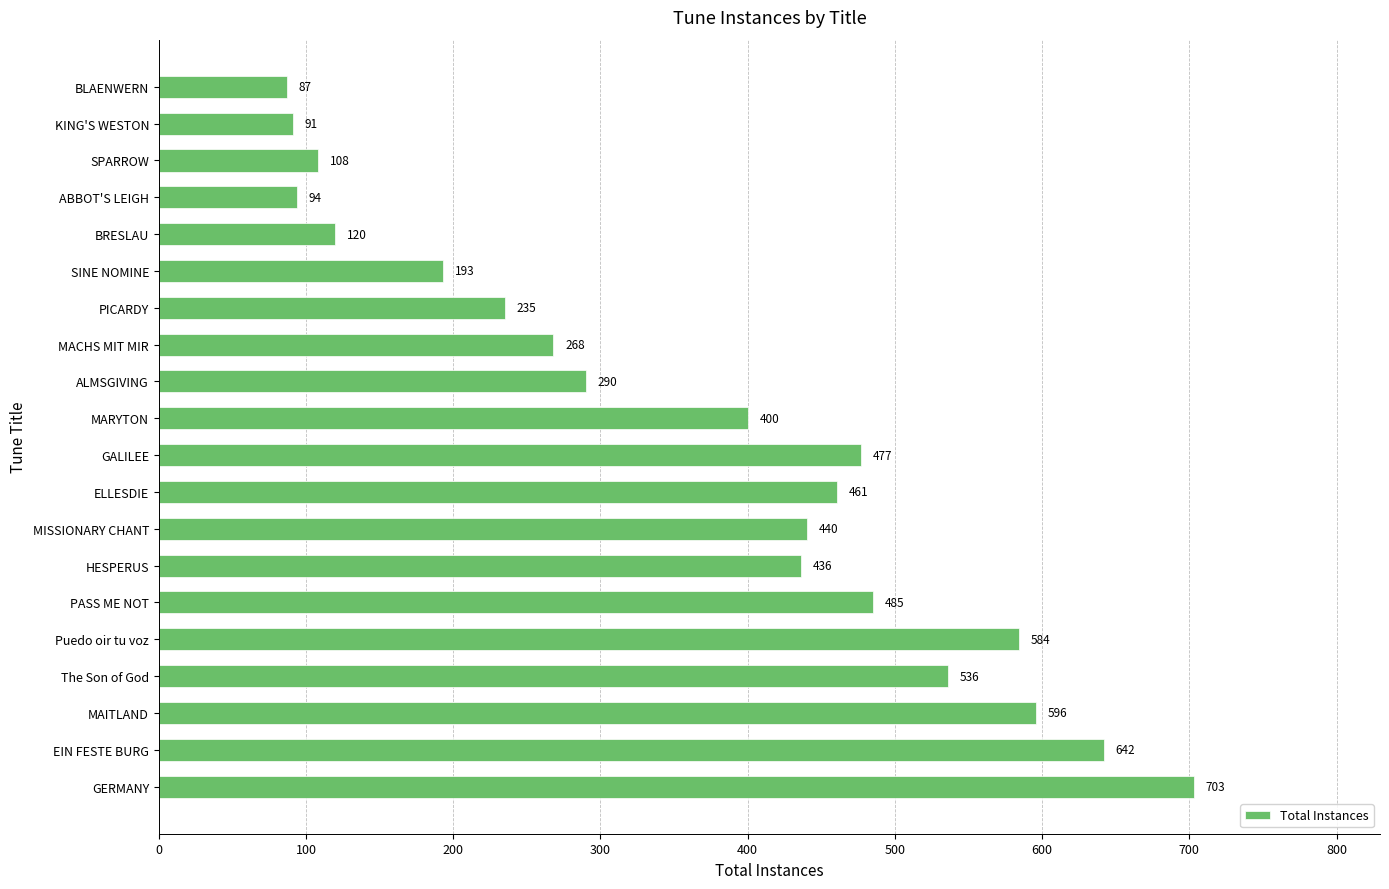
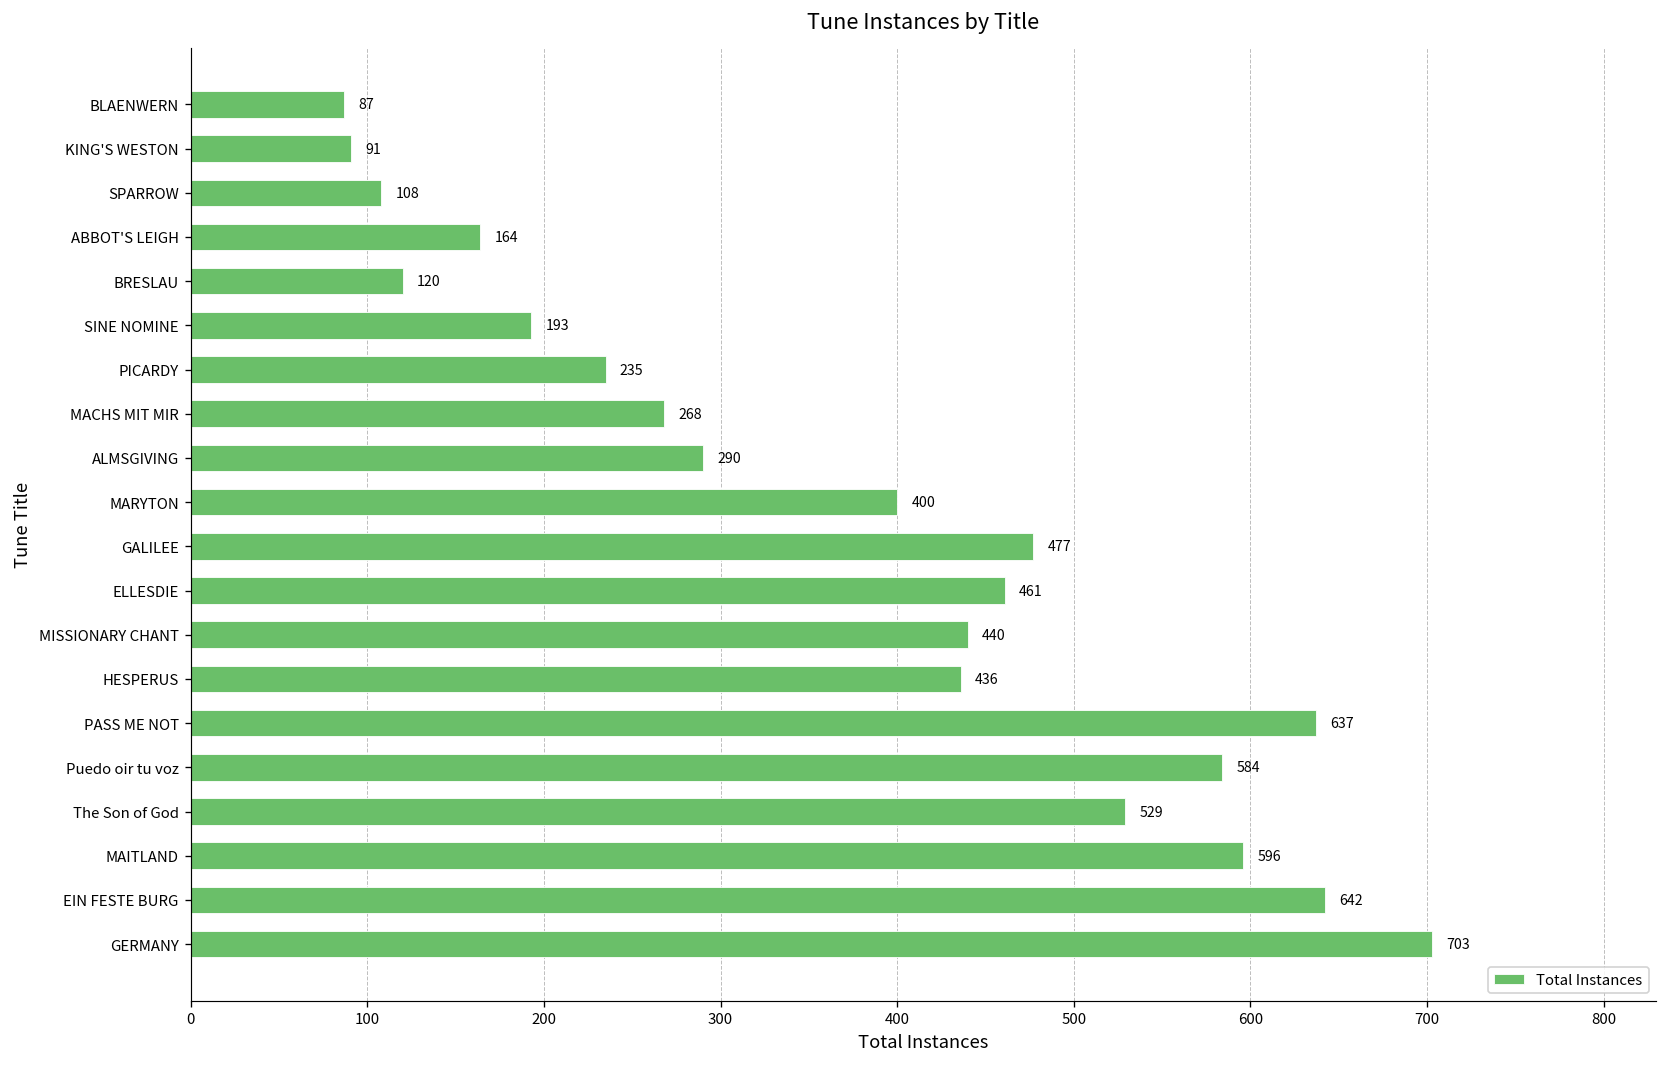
ABBOT'S LEIGH: 94 -> 164
PASS ME NOT: 485 -> 637
The Son of God: 536 -> 529
